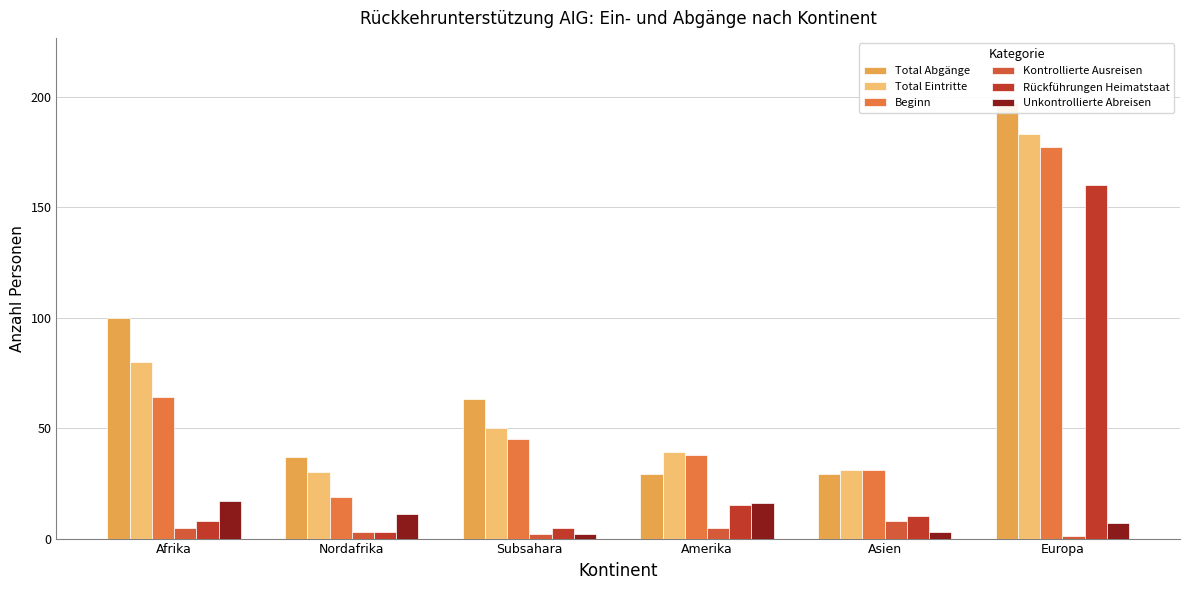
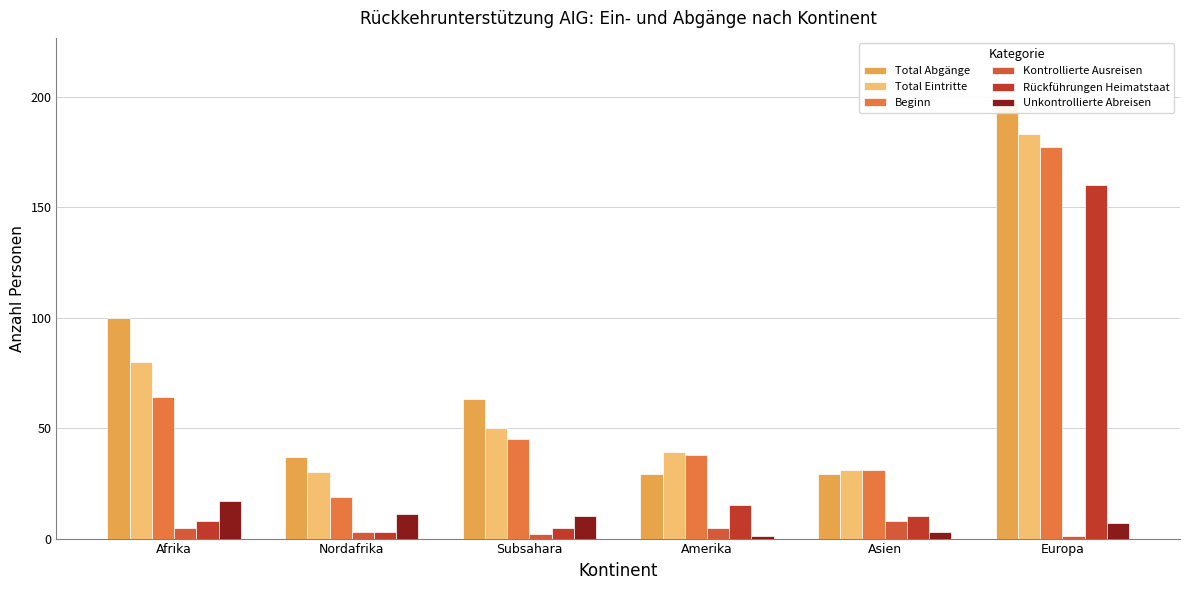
Unkontrollierte Abreisen, Subsahara: 2 -> 10
Unkontrollierte Abreisen, Amerika: 16 -> 1
